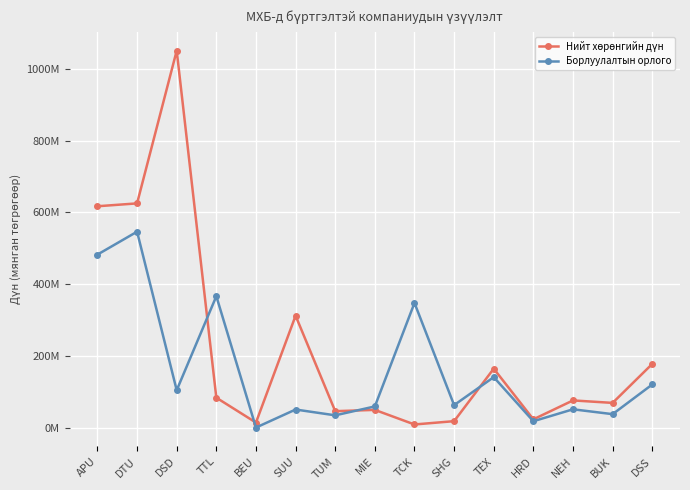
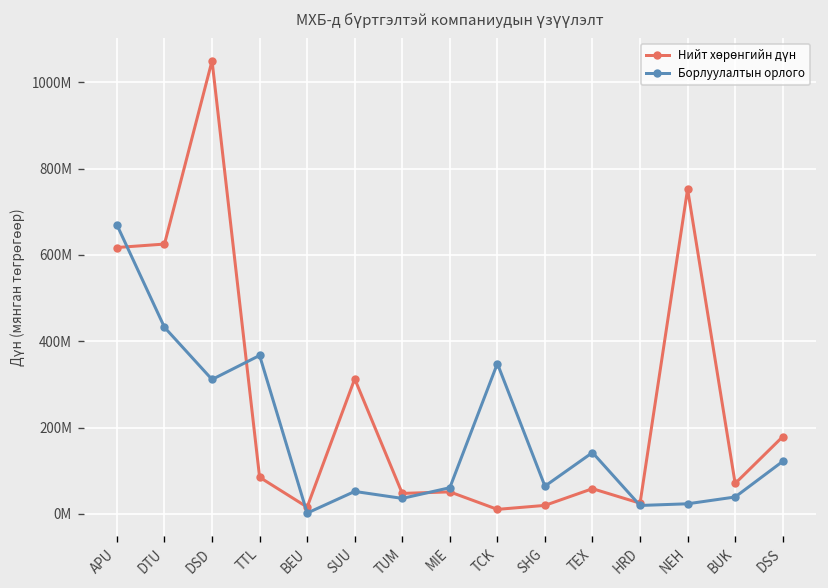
Борлуулалтын орлого, APU: 480000000 -> 670000000
Борлуулалтын орлого, DTU: 550000000 -> 430000000
Борлуулалтын орлого, DSD: 110000000 -> 310000000
Нийт хөрөнгийн дүн, TEX: 170000000 -> 60000000
Нийт хөрөнгийн дүн, NEH: 80000000 -> 750000000
Борлуулалтын орлого, NEH: 50000000 -> 20000000
